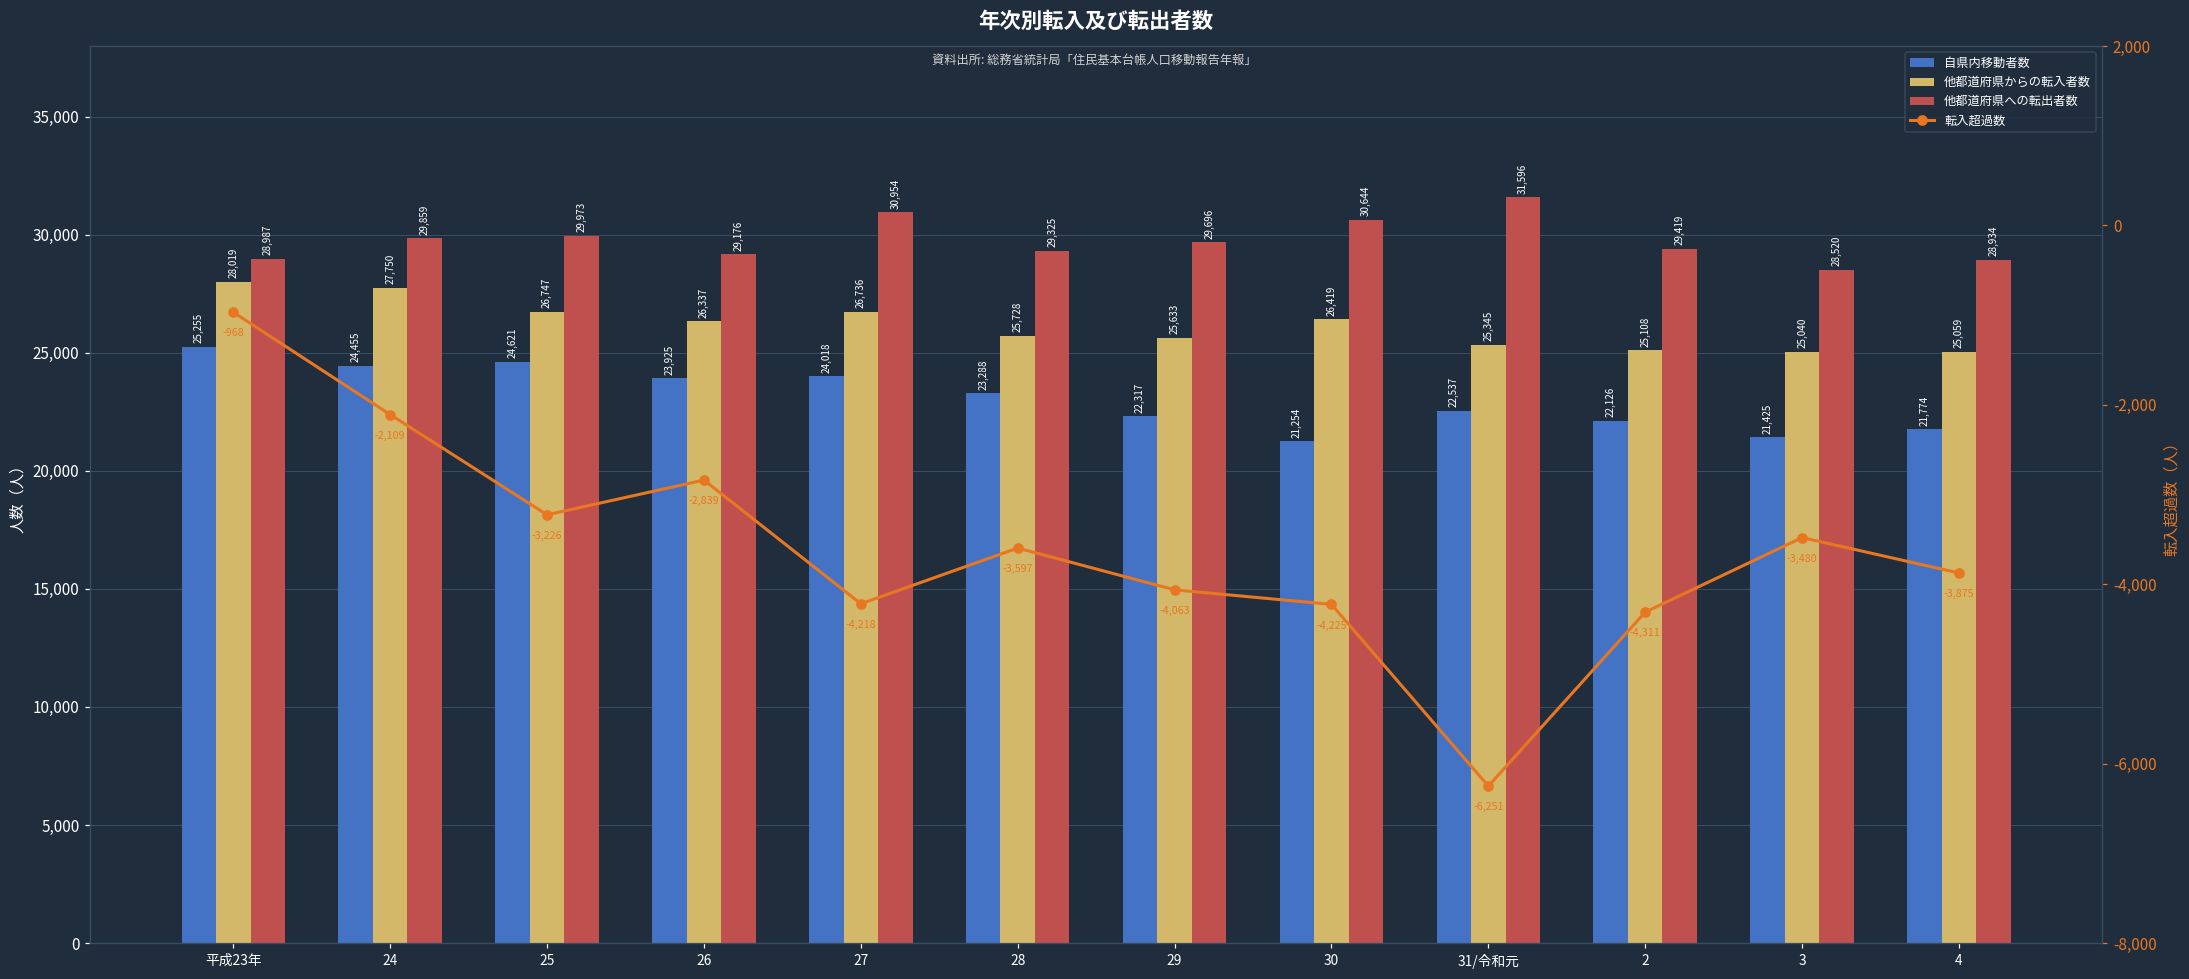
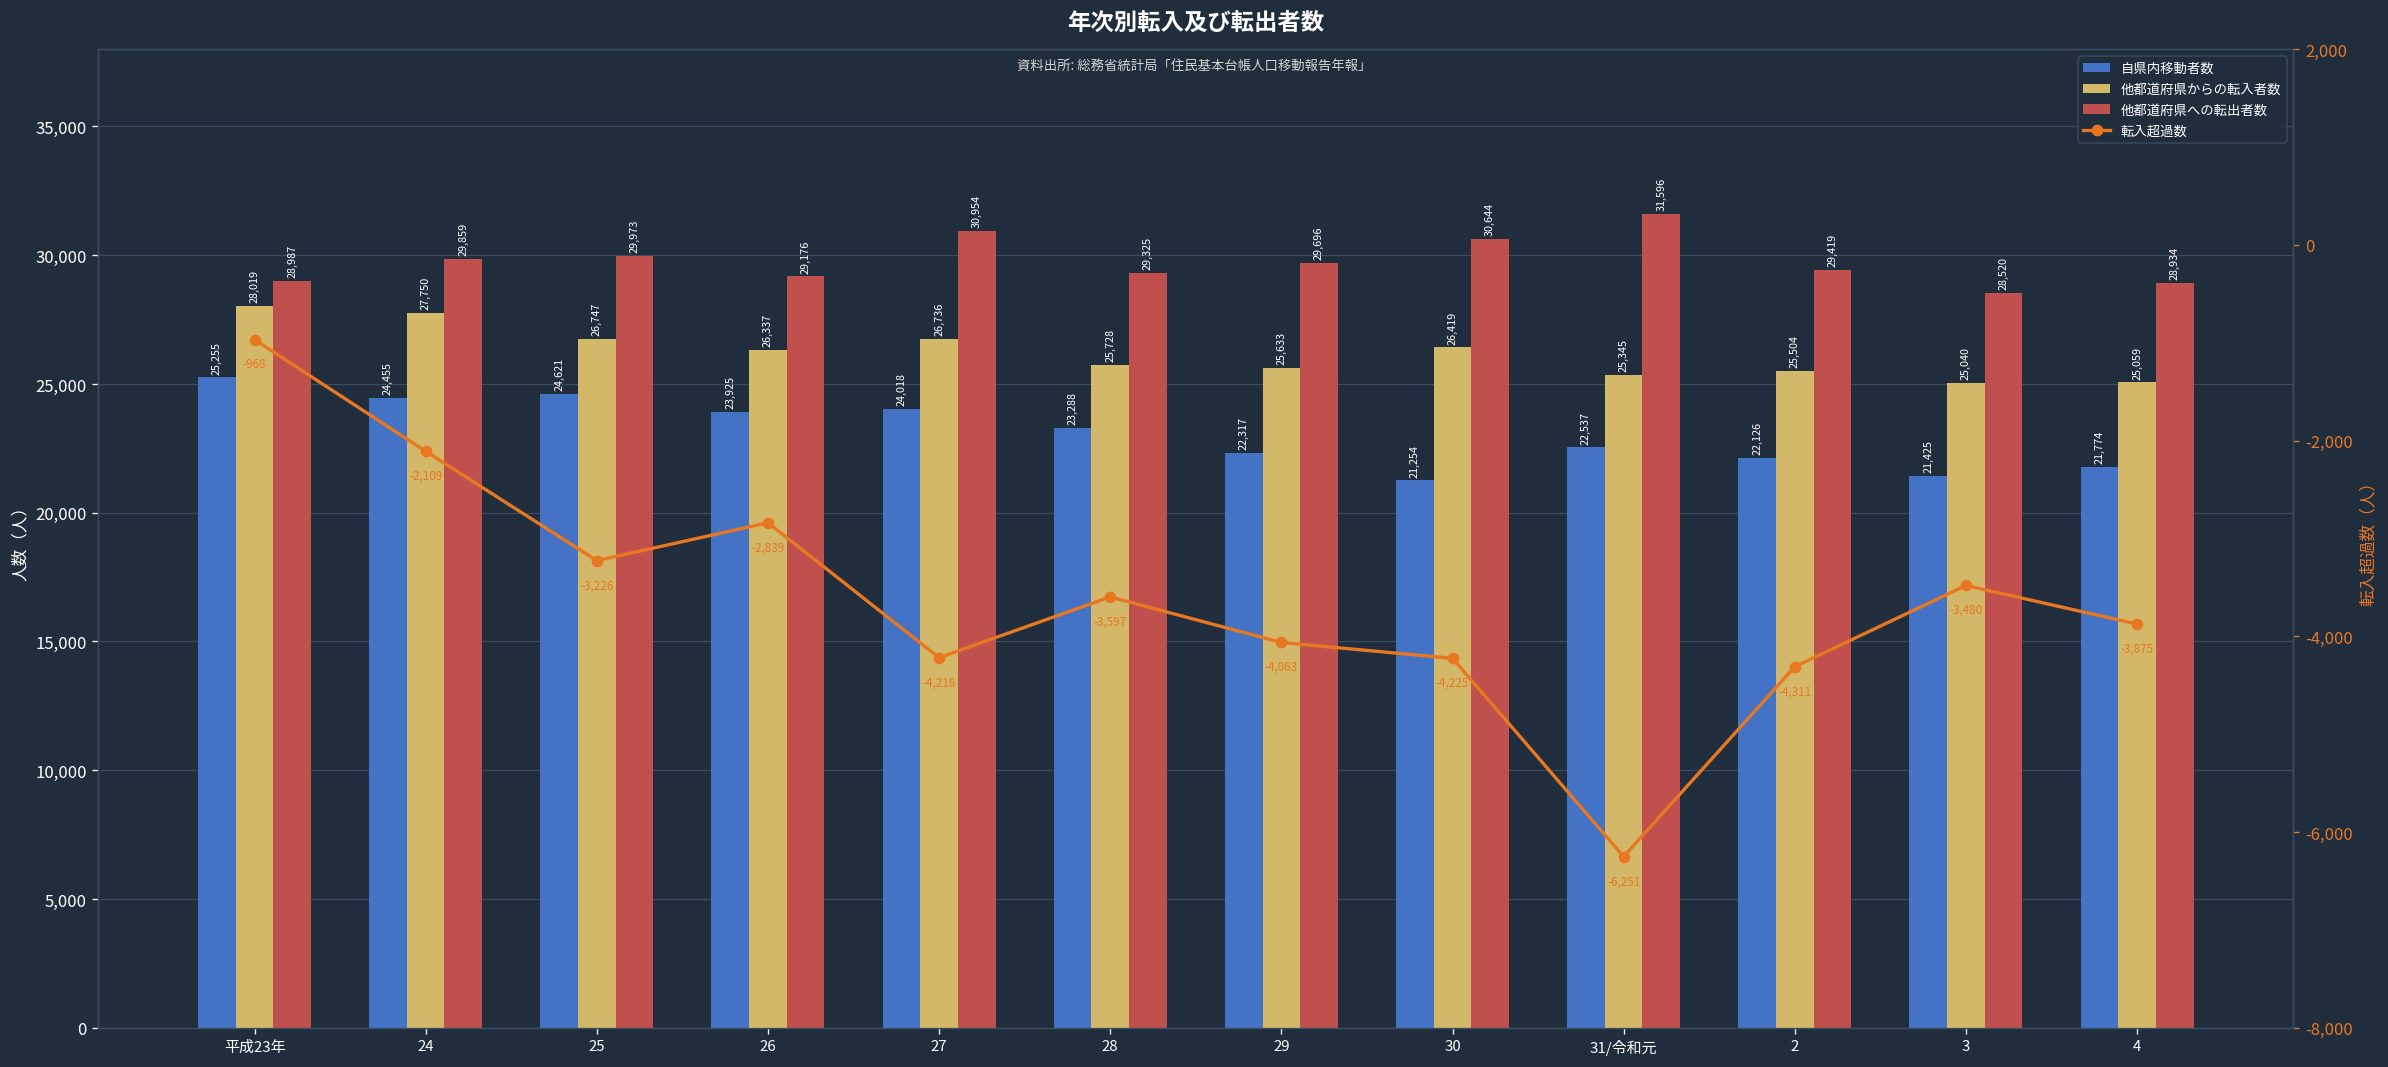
他都道府県からの転入者数, 2: 25,108 -> 25,504
